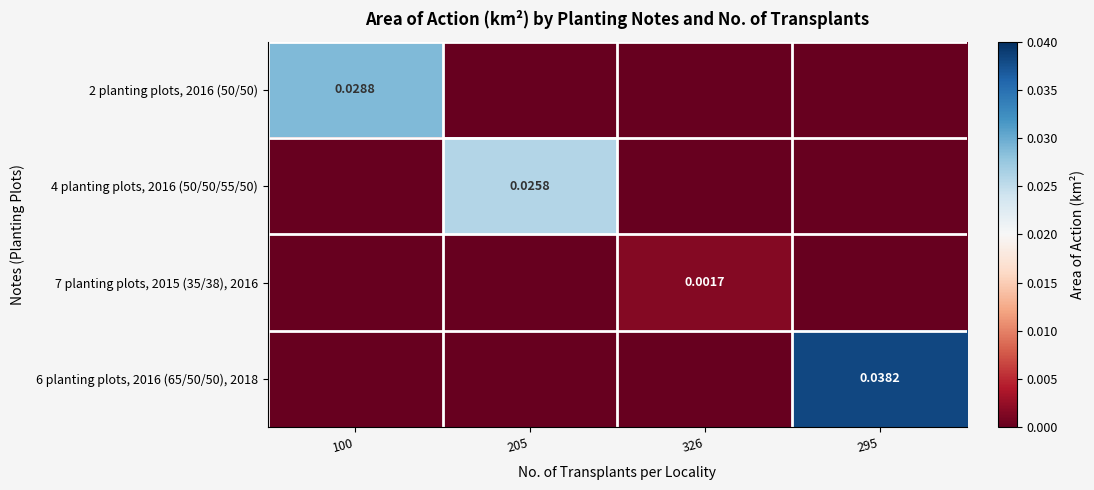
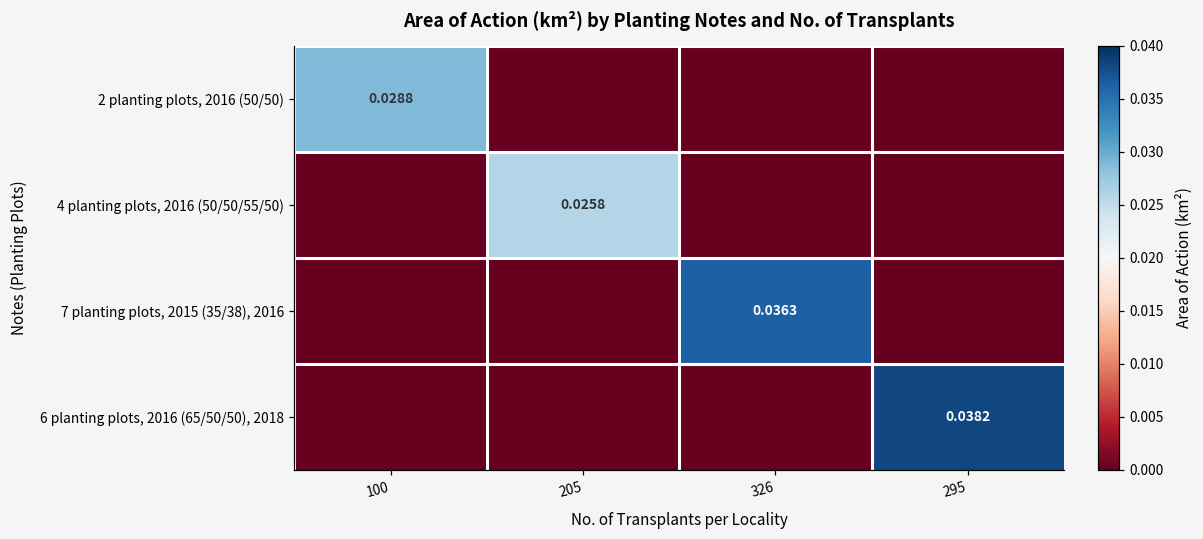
7 planting plots, 2015 (35/38), 2016, 326: 0.0017 -> 0.0363
